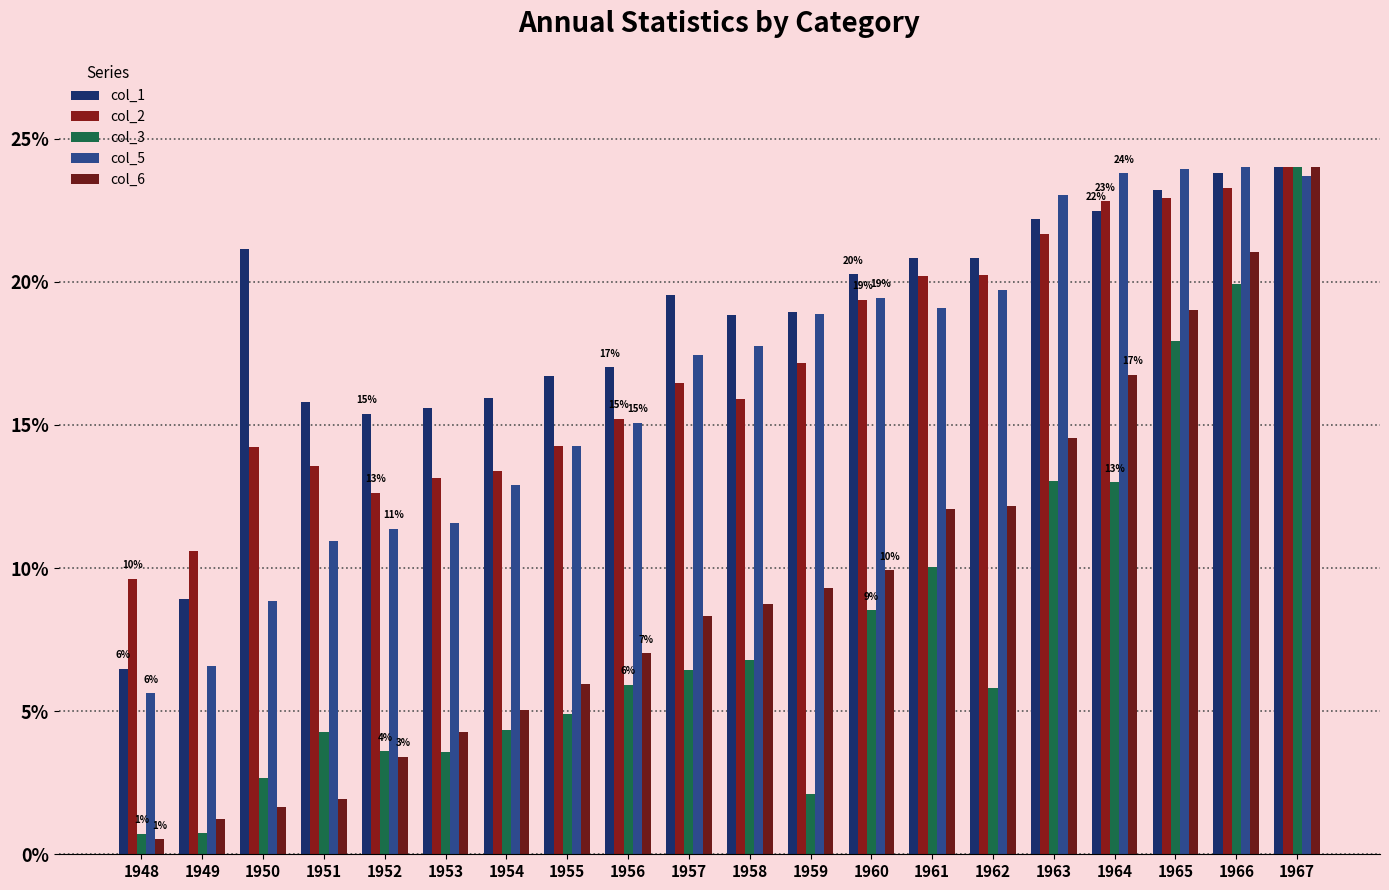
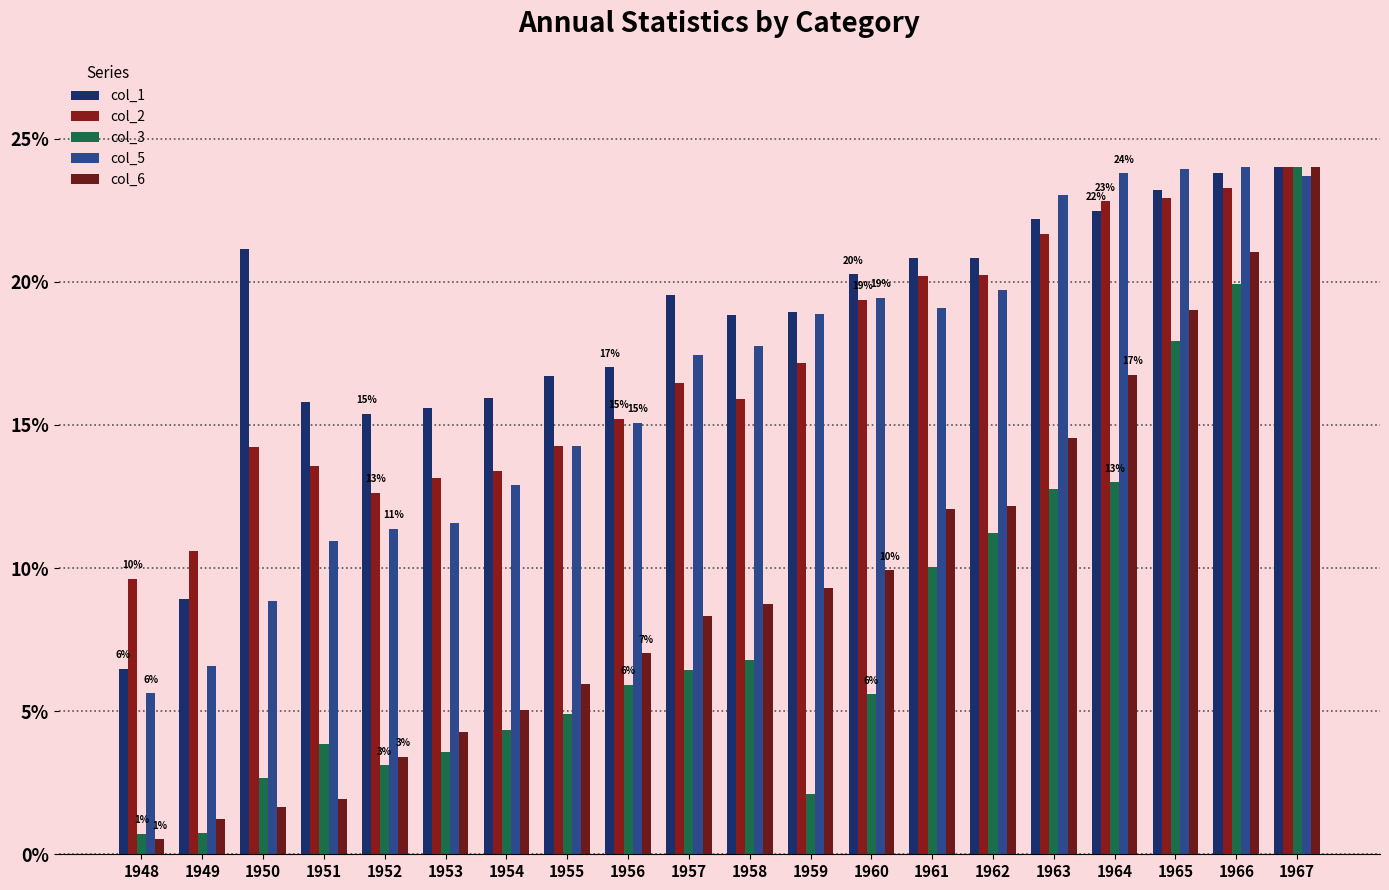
col_3, 1951: 4.3% -> 3.8%
col_3, 1952: 4% -> 3%
col_3, 1960: 9% -> 6%
col_3, 1962: 5.8% -> 11.2%
col_3, 1963: 13.1% -> 12.8%
